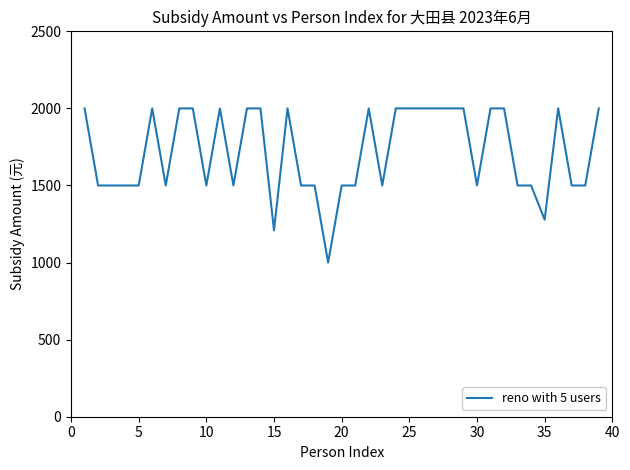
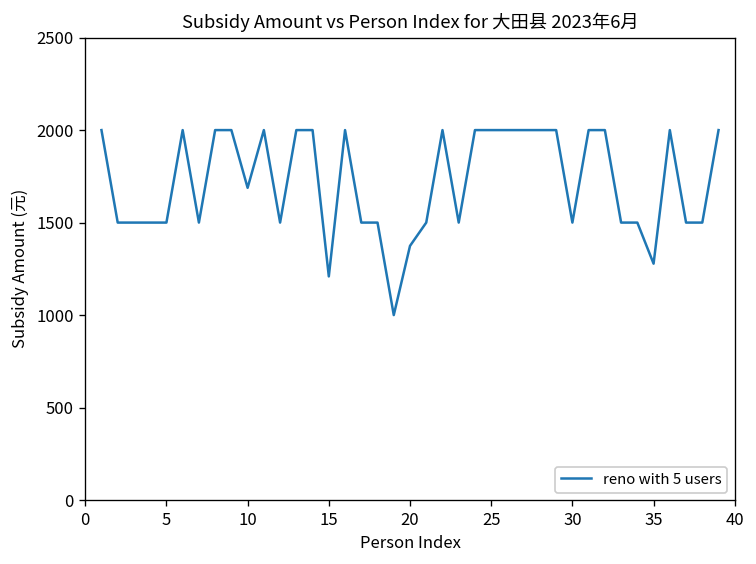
10: 1500 -> 1690
20: 1500 -> 1370
